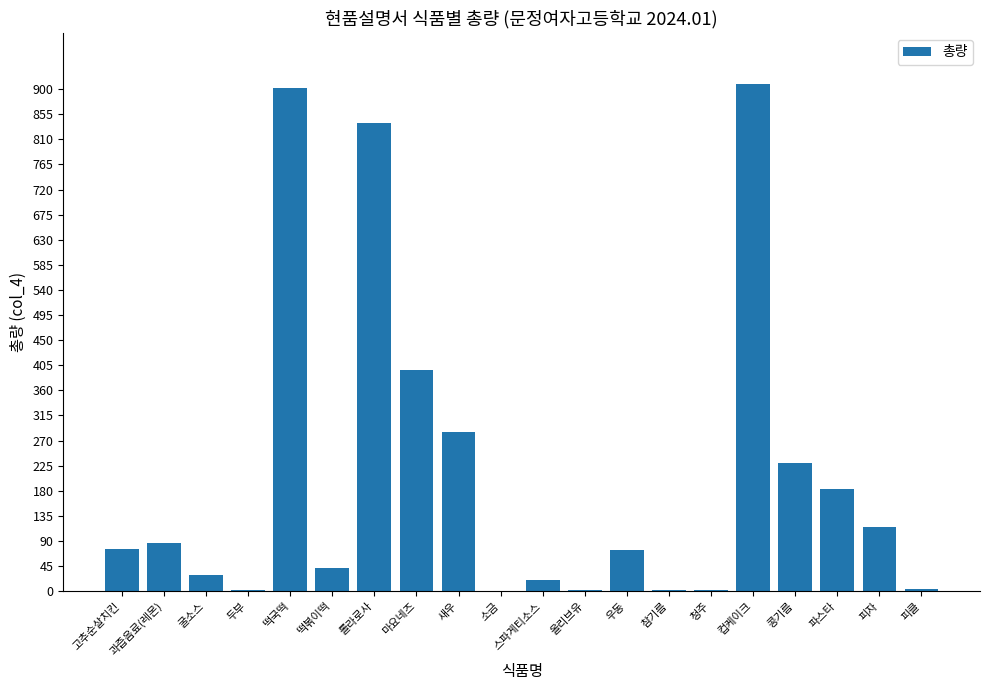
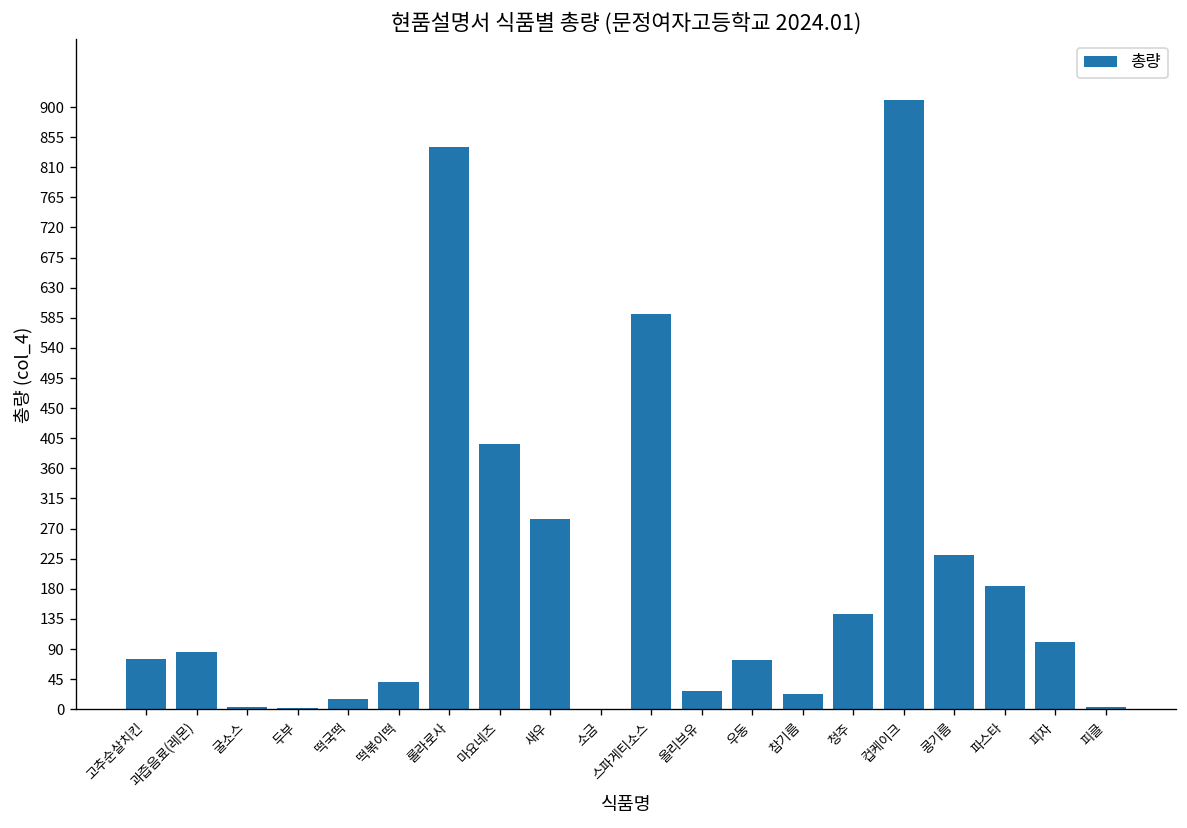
굴소스: 30 -> 0
떡국떡: 900 -> 20
스파게티소스: 20 -> 590
올리브유: 0 -> 30
참기름: 0 -> 20
청주: 0 -> 140
피자: 120 -> 100
